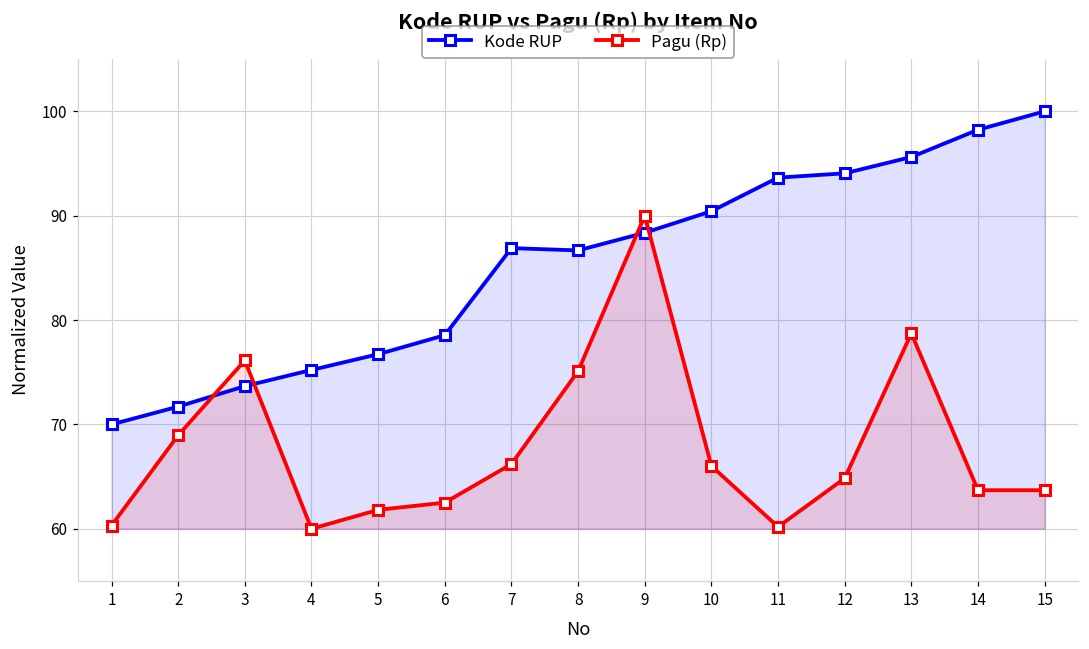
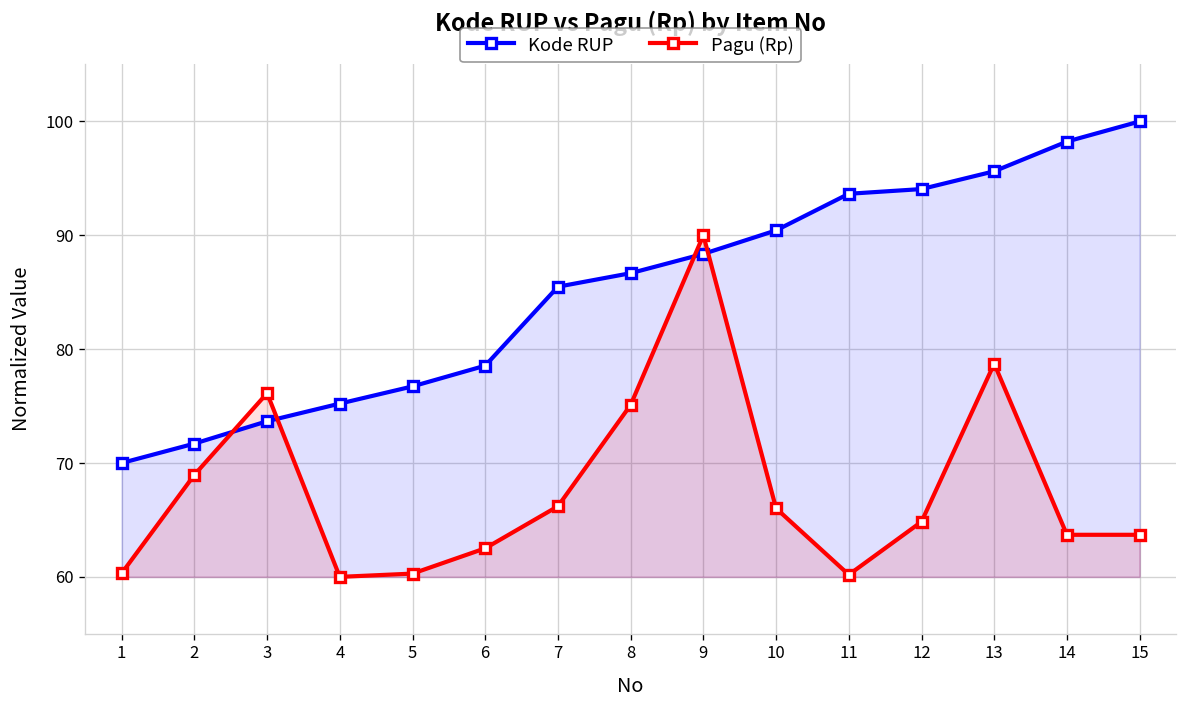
Pagu (Rp), 5: 62 -> 60
Kode RUP, 7: 87 -> 85
